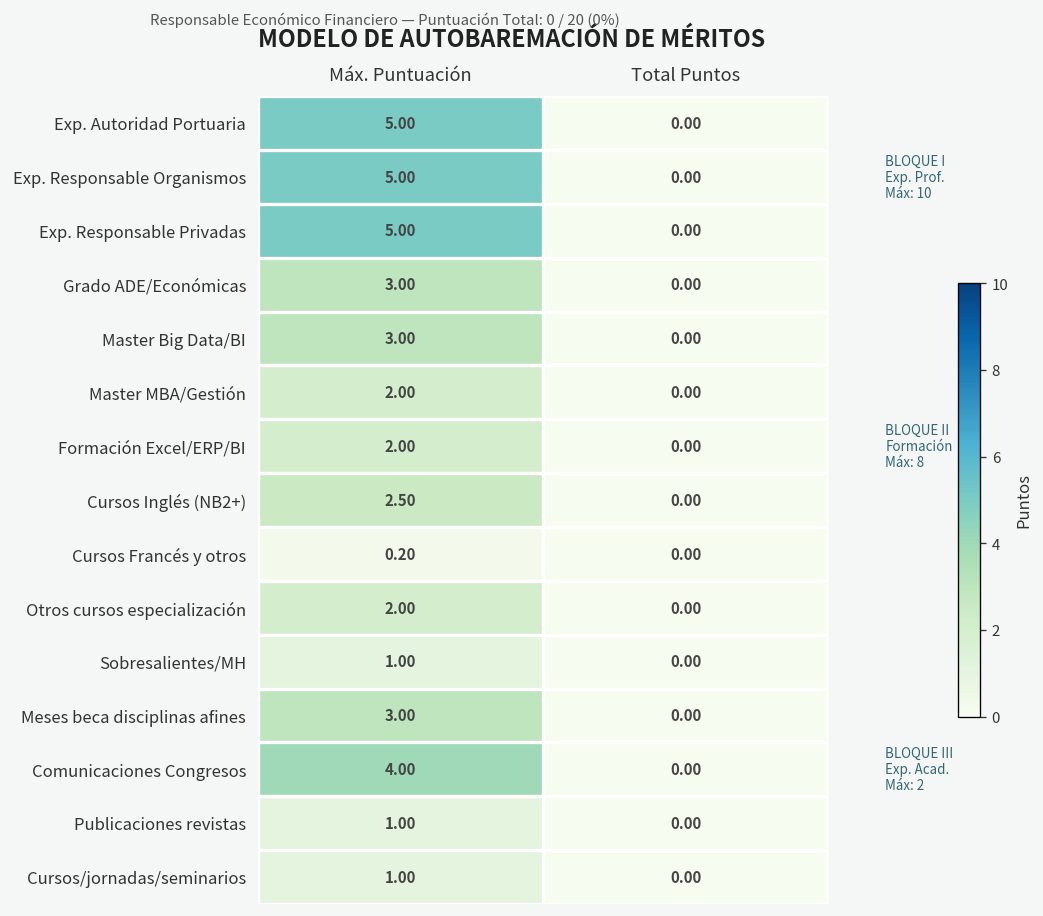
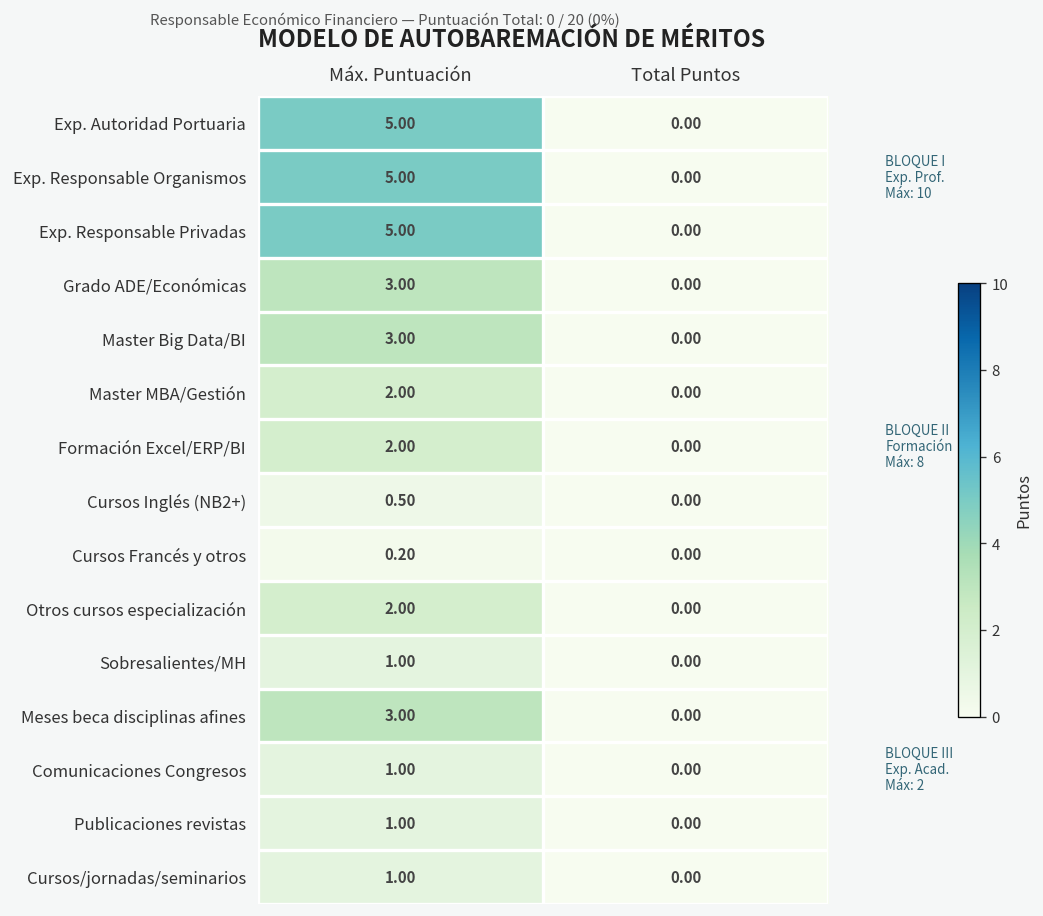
Cursos Inglés (NB2+), Máx. Puntuación: 2.50 -> 0.50
Comunicaciones Congresos, Máx. Puntuación: 4.00 -> 1.00
